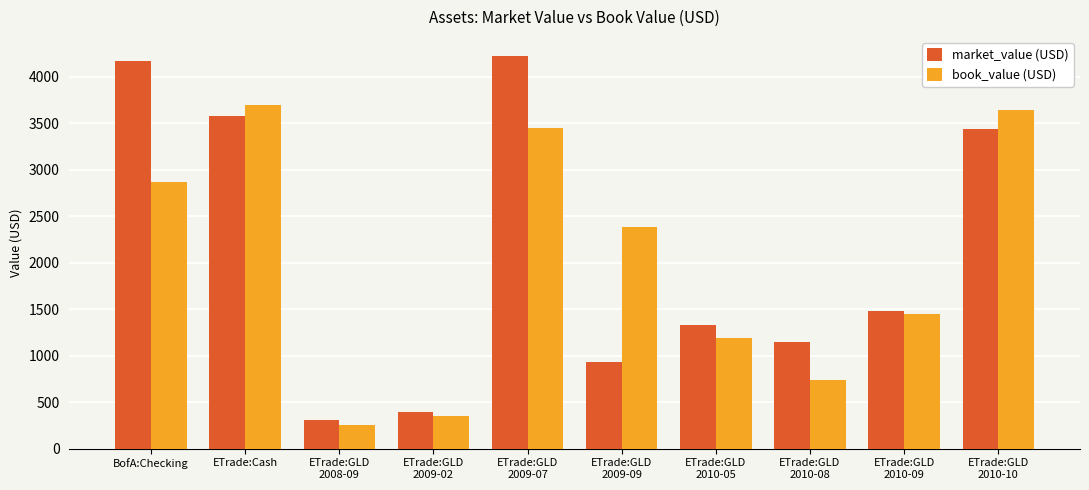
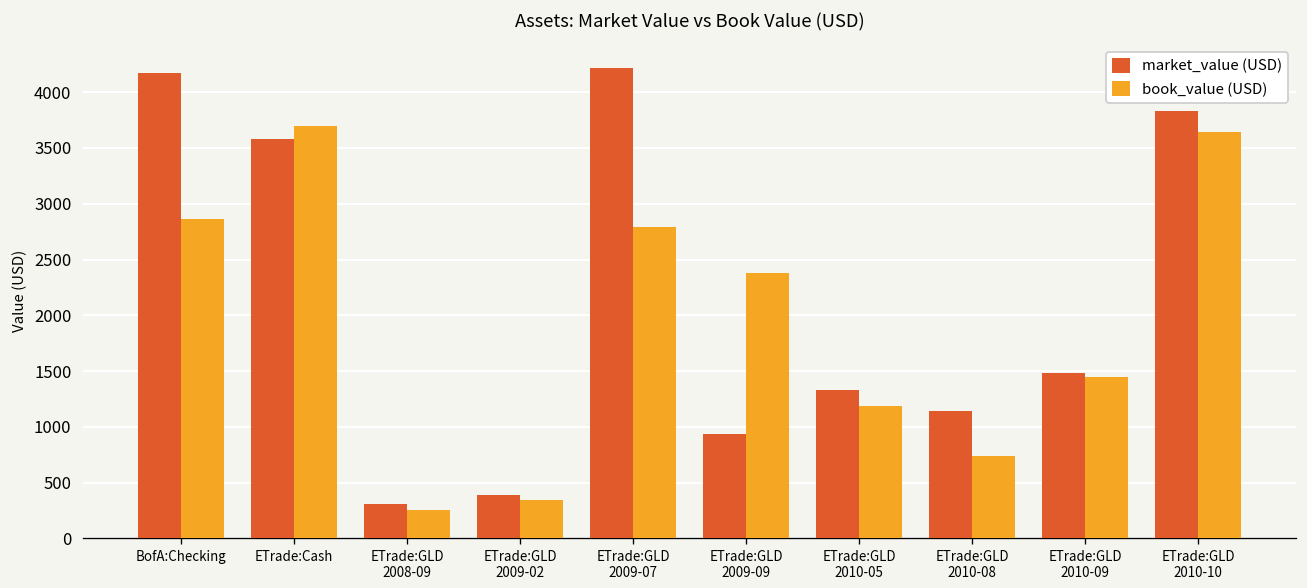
book_value (USD), ETrade:GLD 2009-07: 3400 -> 2800
market_value (USD), ETrade:GLD 2010-10: 3400 -> 3800
